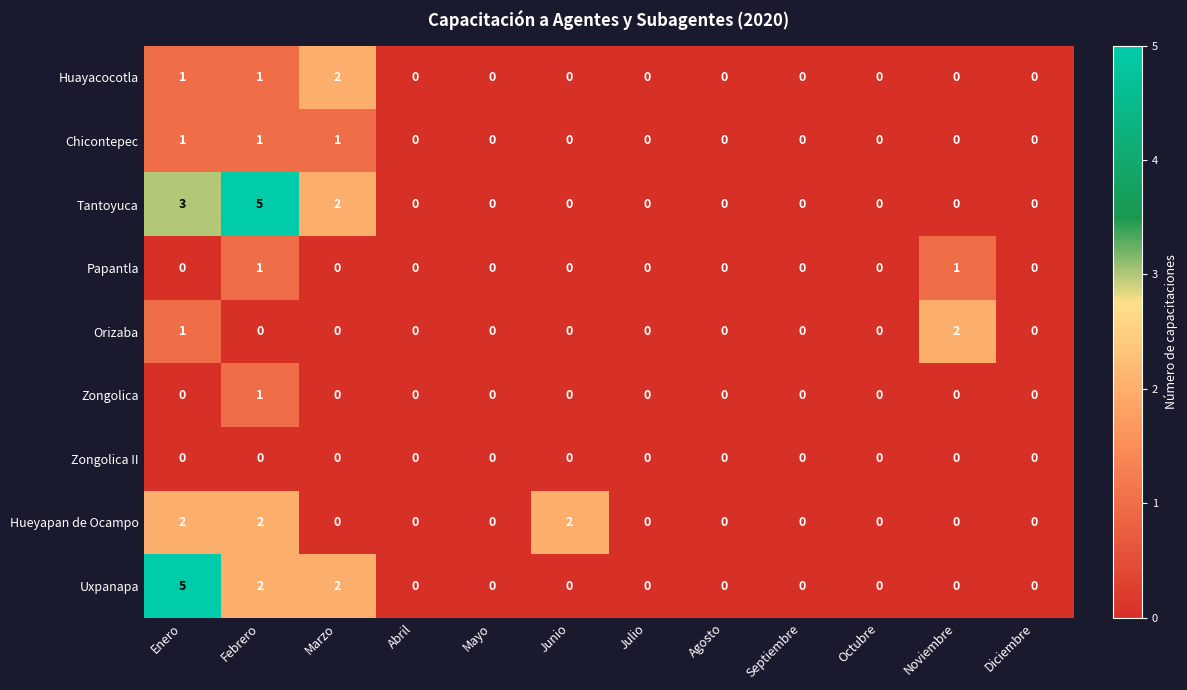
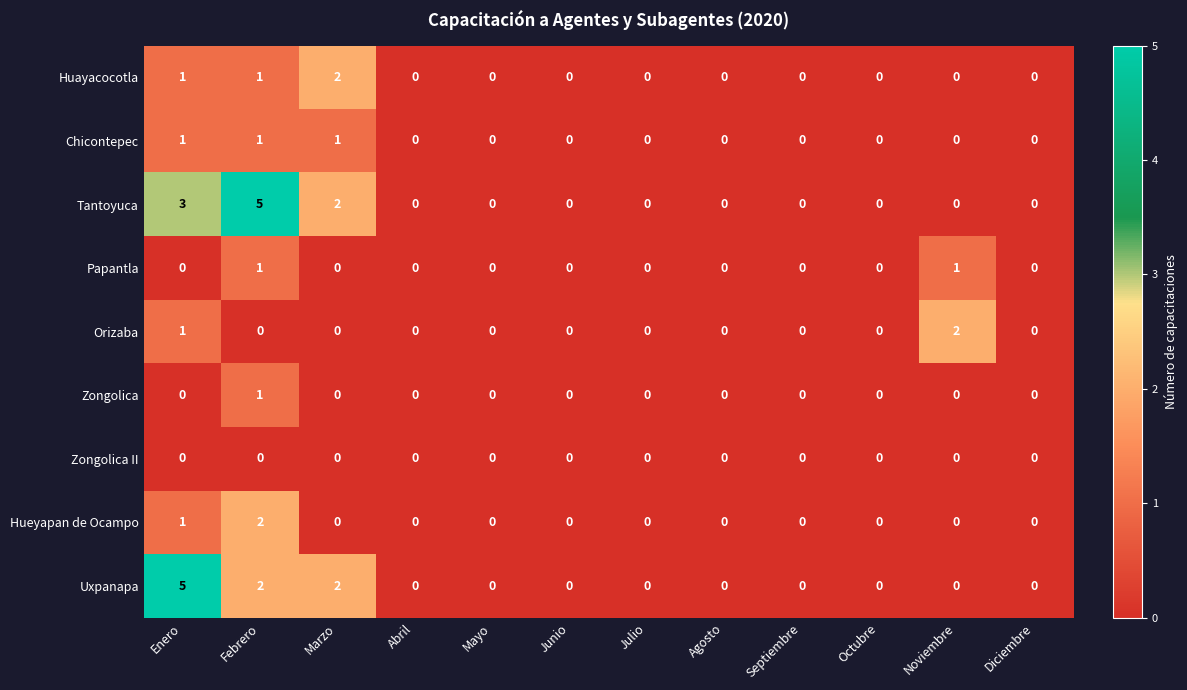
Hueyapan de Ocampo, Enero: 2 -> 1
Hueyapan de Ocampo, Junio: 2 -> 0
